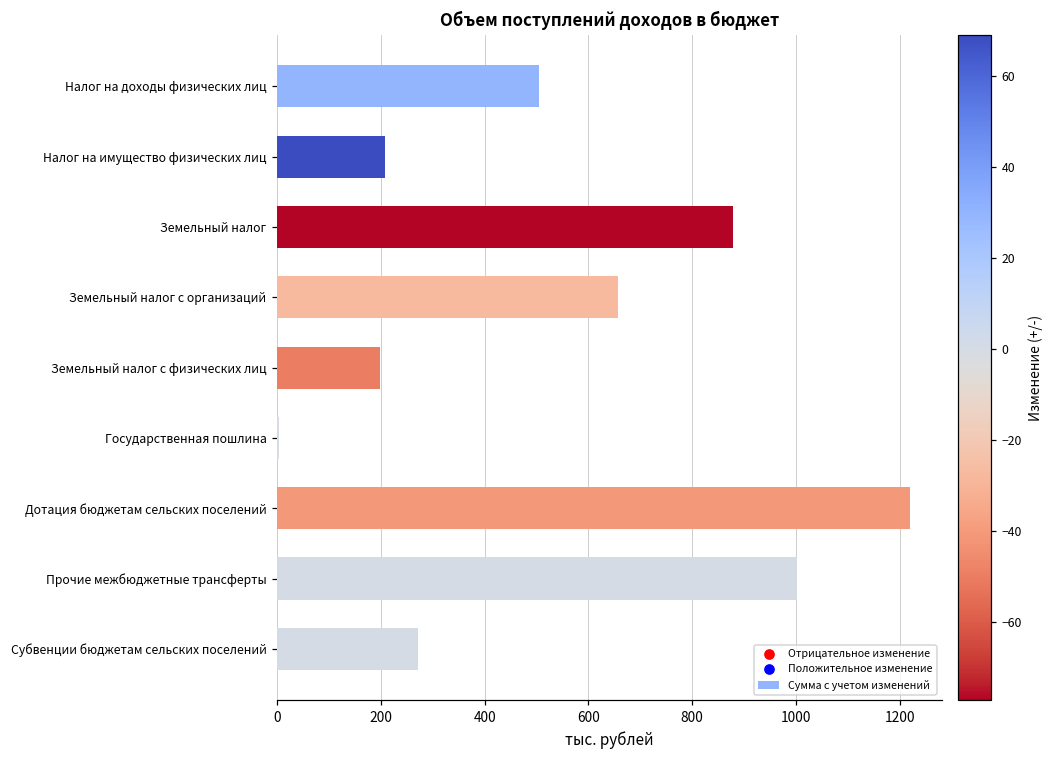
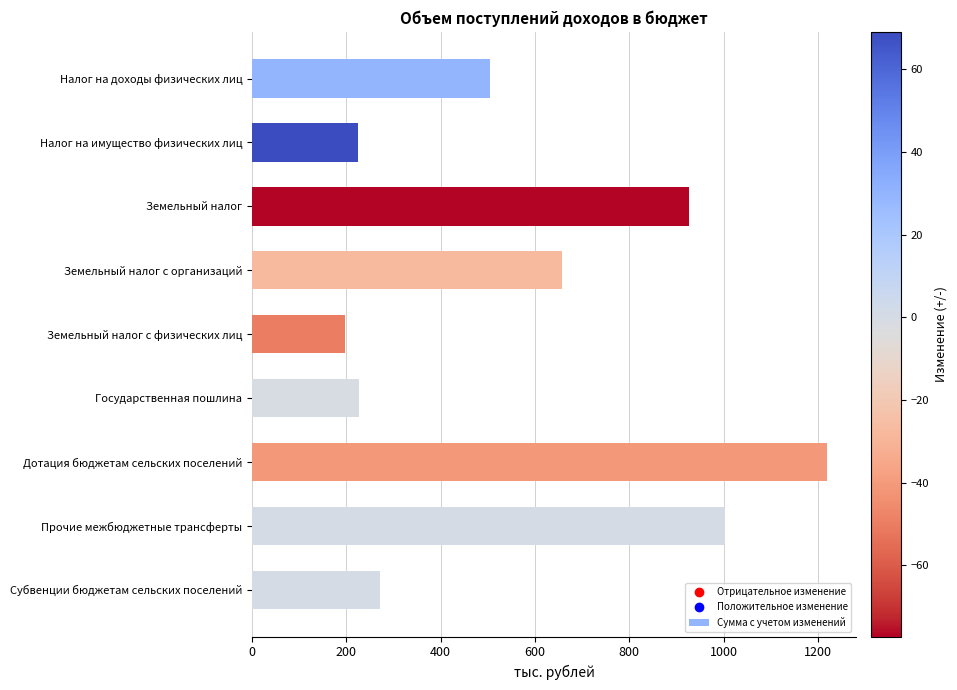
Налог на имущество физических лиц: 210 -> 220
Земельный налог: 880 -> 930
Государственная пошлина: 0 -> 230
